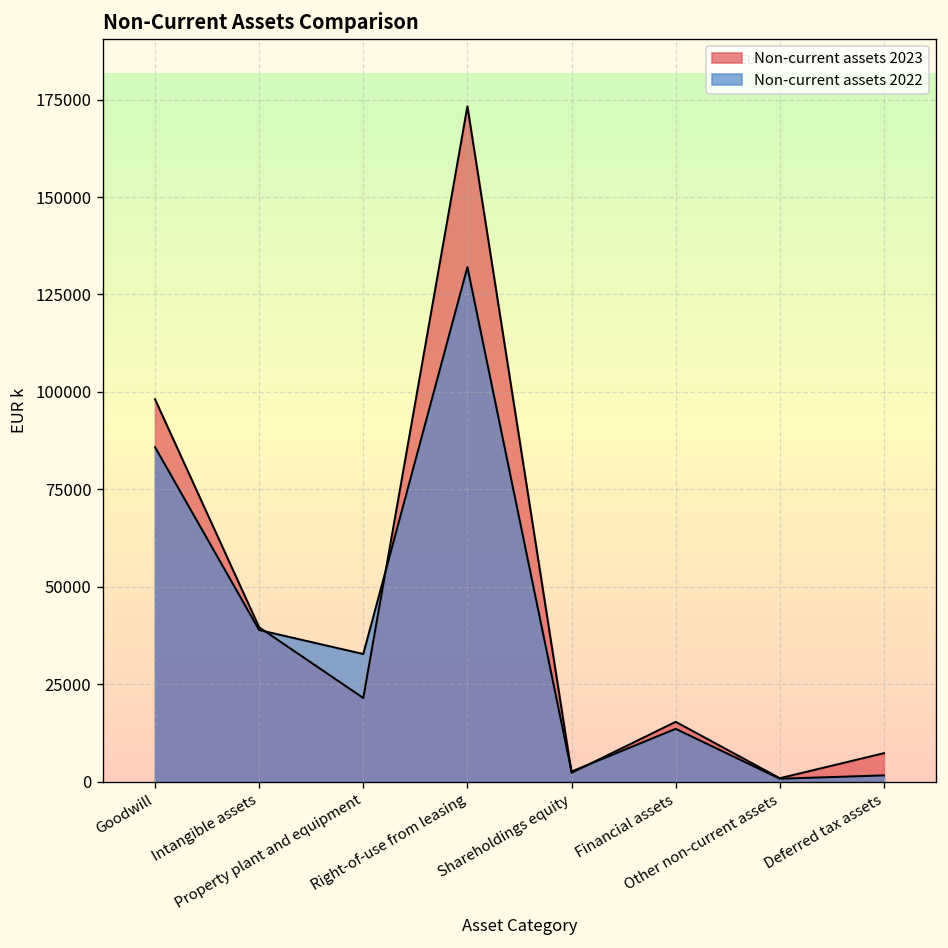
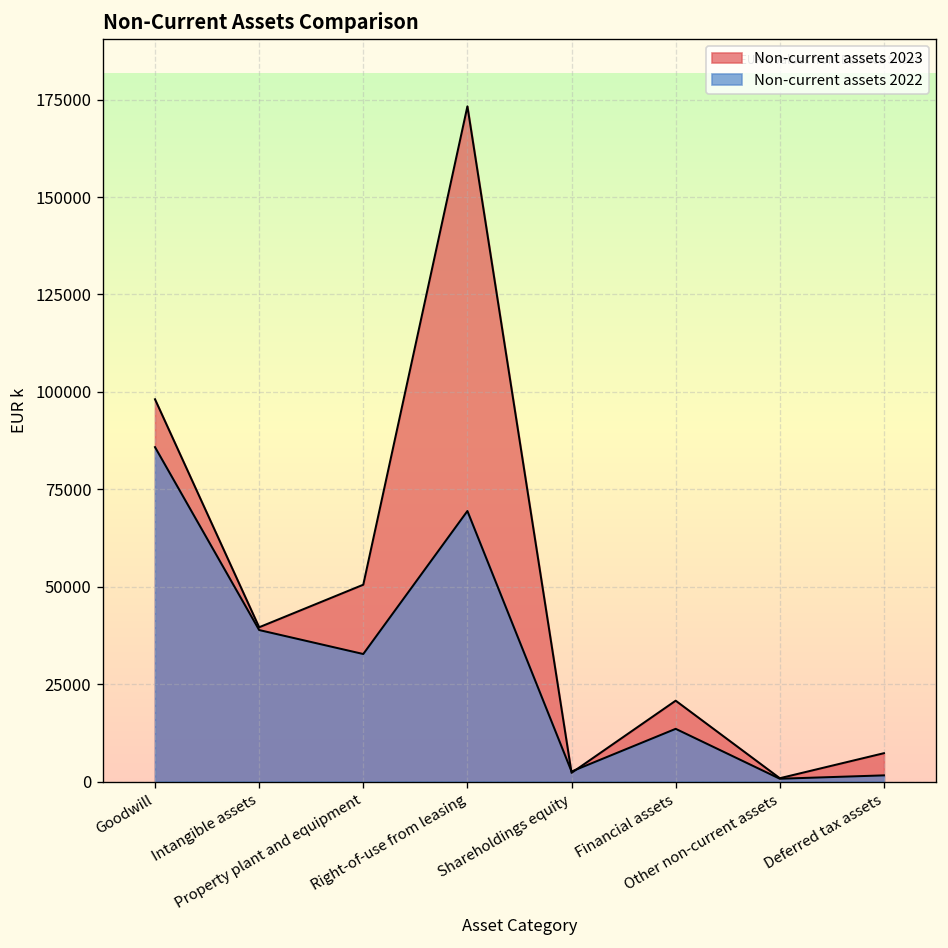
Non-current assets 2023, Property plant and equipment: 21000 -> 51000
Non-current assets 2022, Right-of-use from leasing: 132000 -> 69000
Non-current assets 2023, Financial assets: 15000 -> 21000
